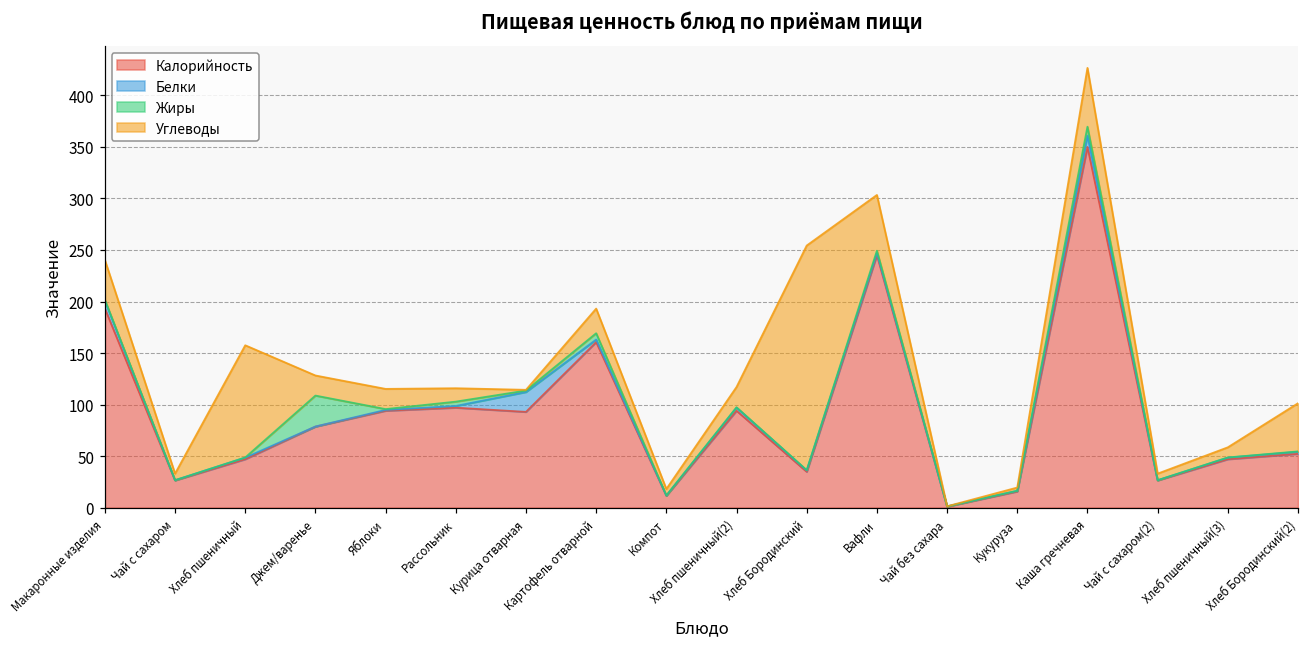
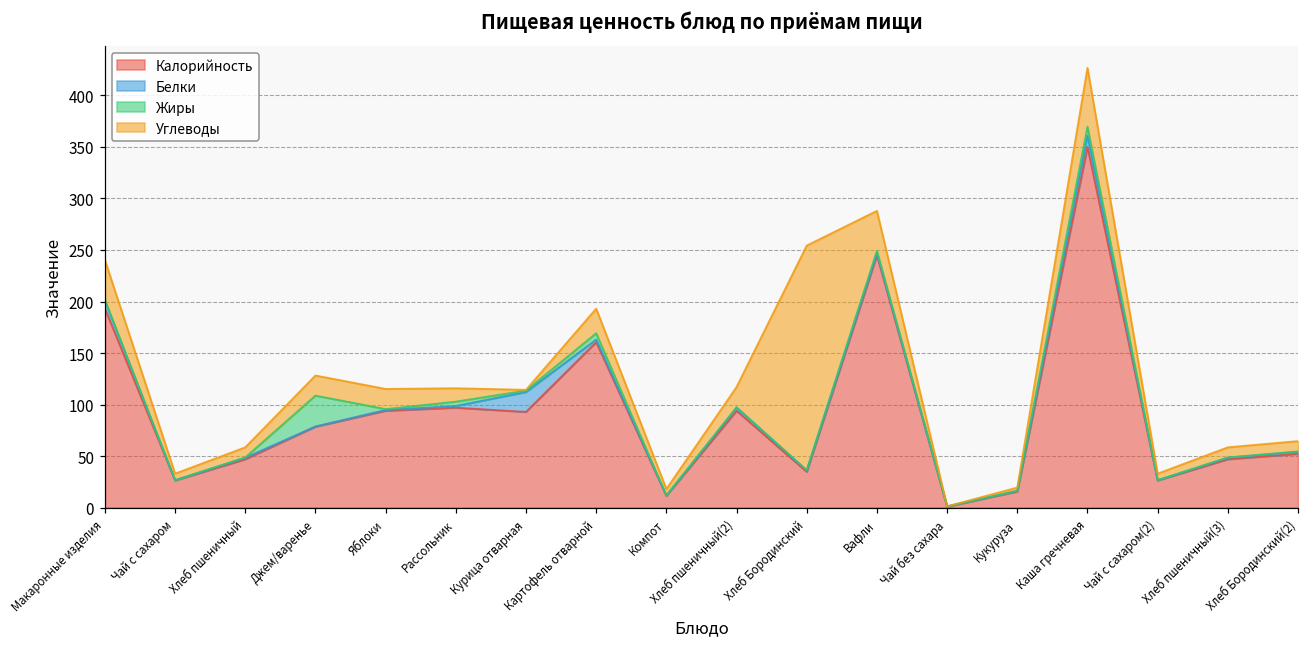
Углеводы, Хлеб пшеничный: 110 -> 10
Углеводы, Вафли: 50 -> 40
Углеводы, Хлеб Бородинский(2): 50 -> 10
